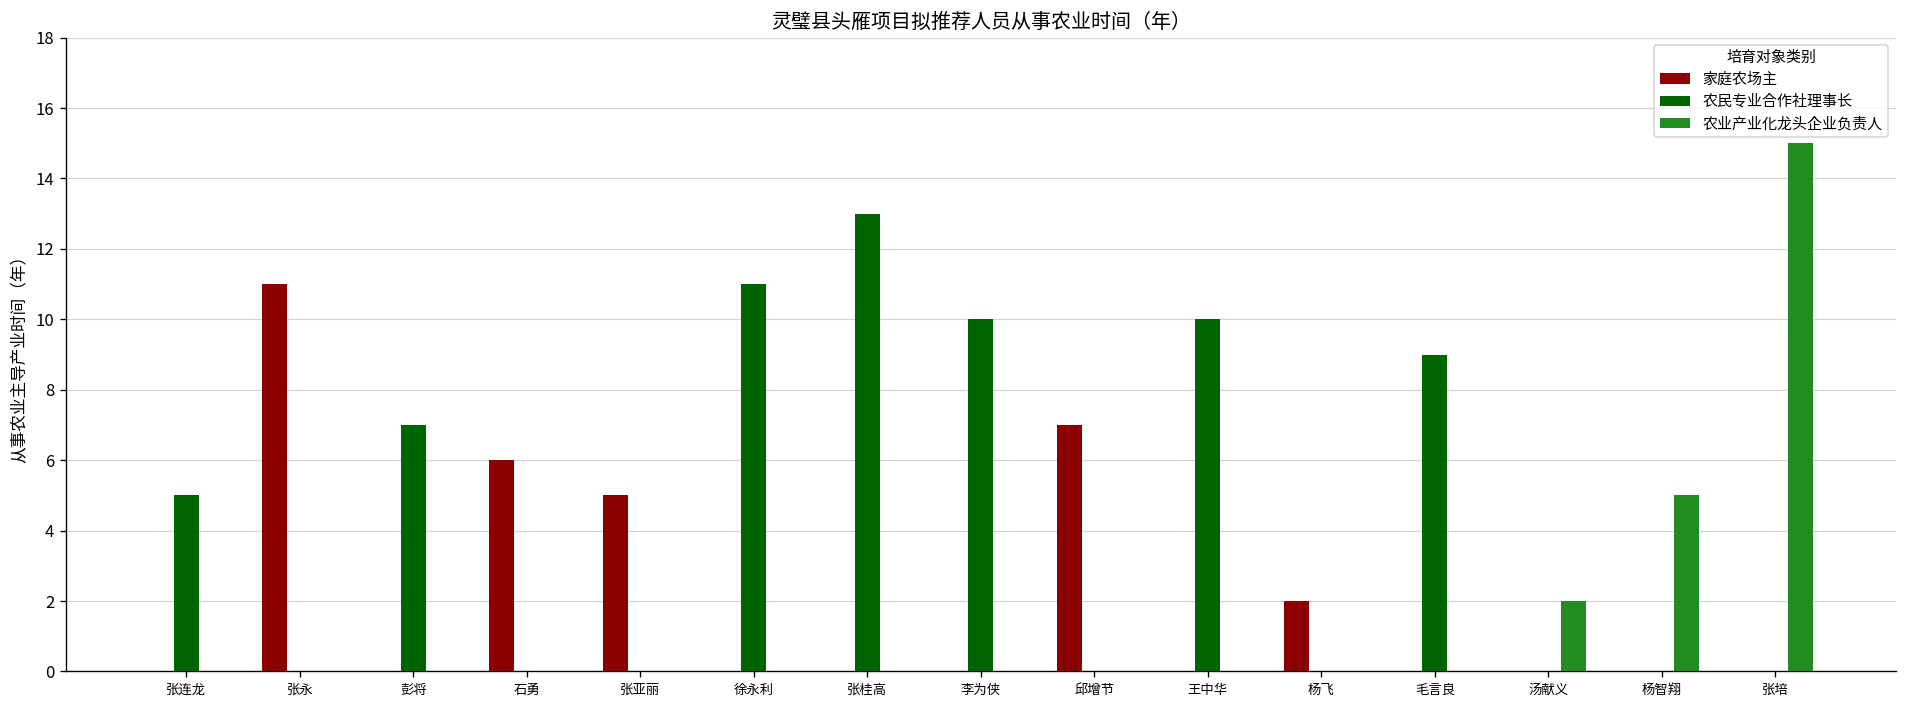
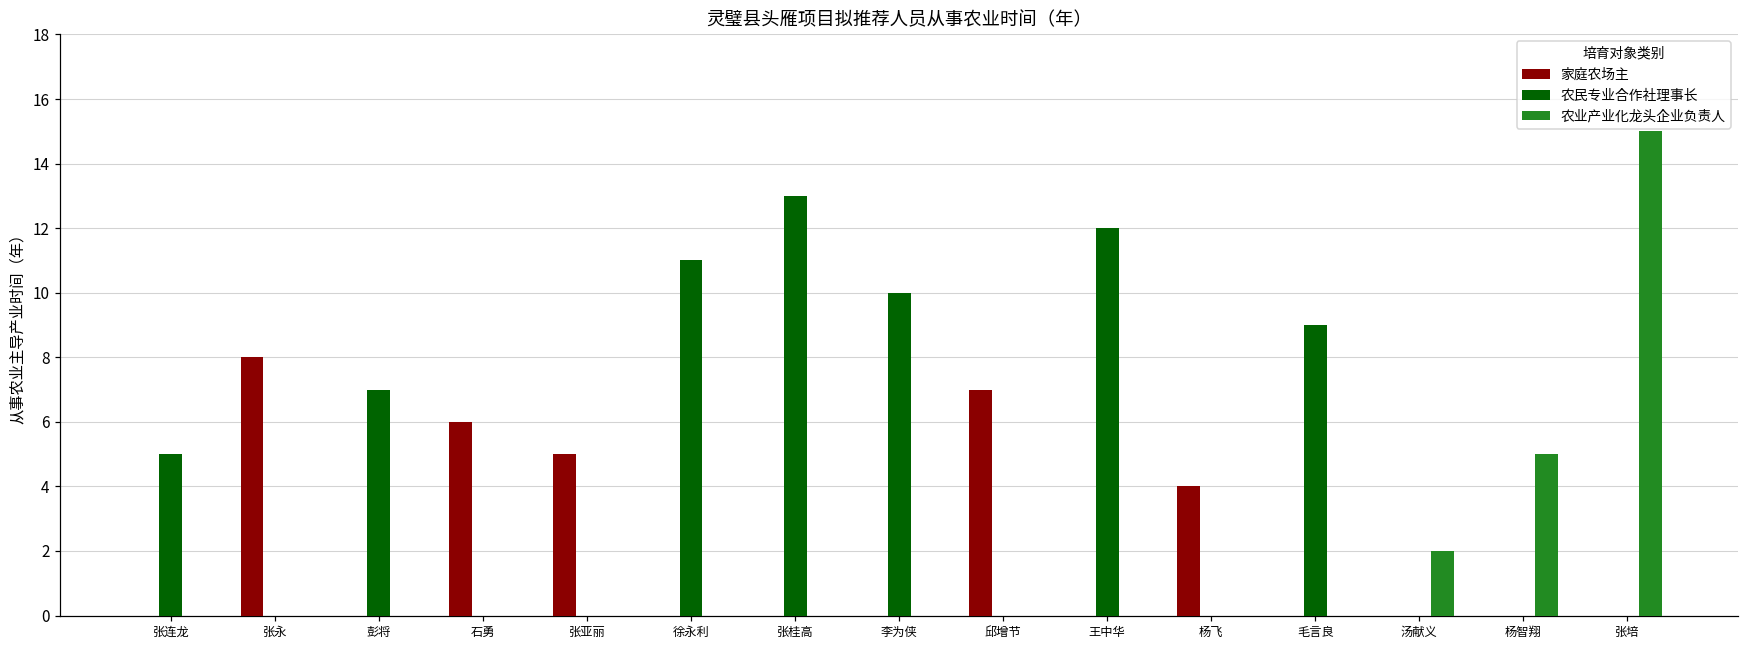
家庭农场主, 张永: 11 -> 8
农民专业合作社理事长, 王中华: 10 -> 12
家庭农场主, 杨飞: 2 -> 4
